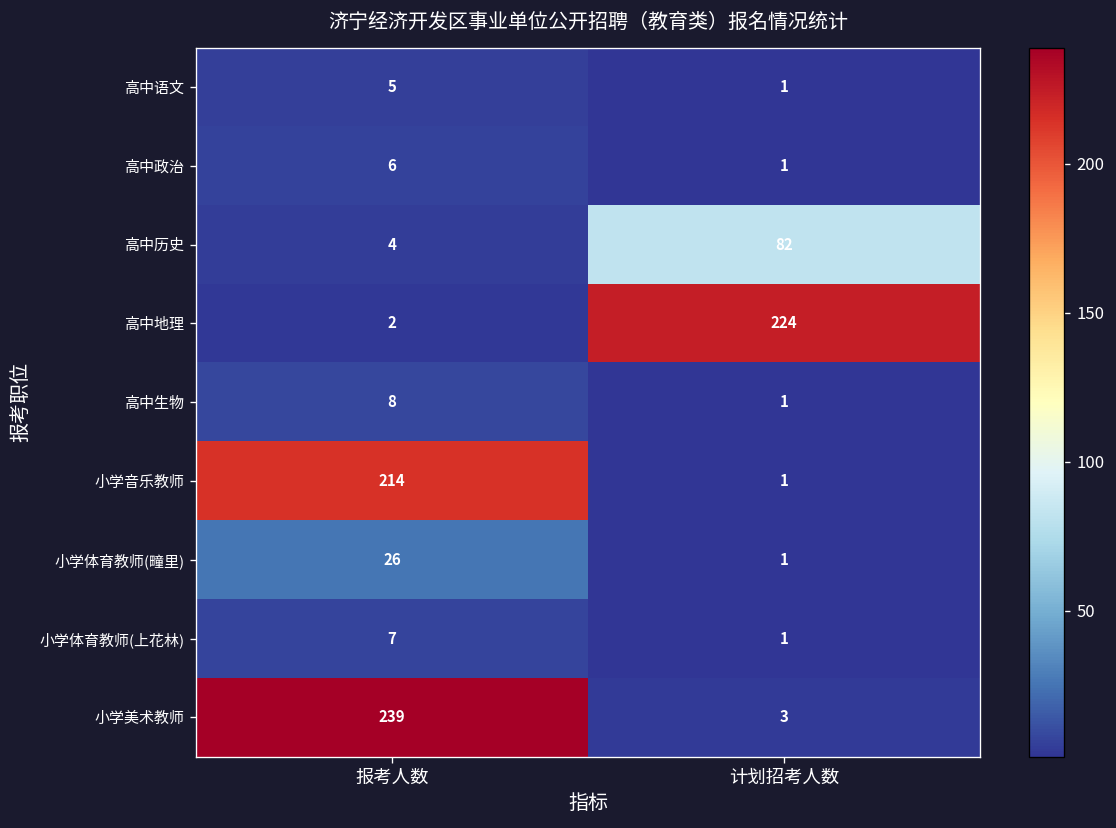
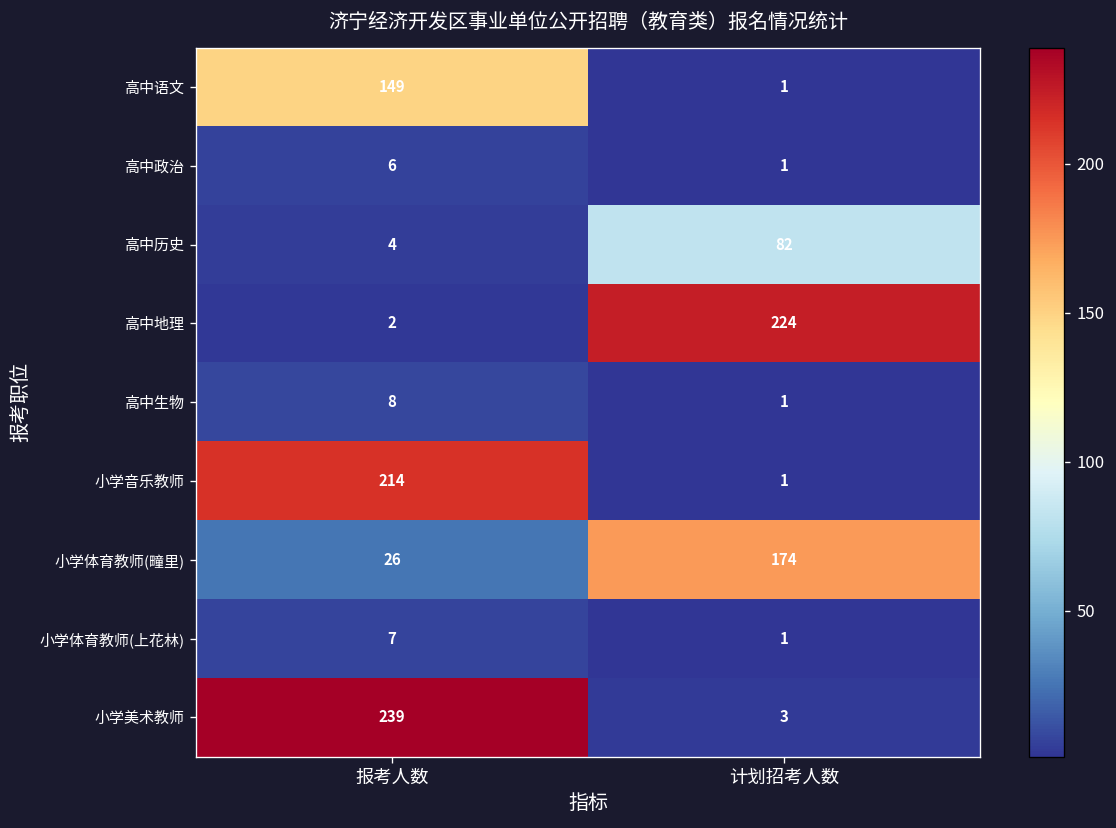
高中语文, 报考人数: 5 -> 149
小学体育教师(疃里), 计划招考人数: 1 -> 174
